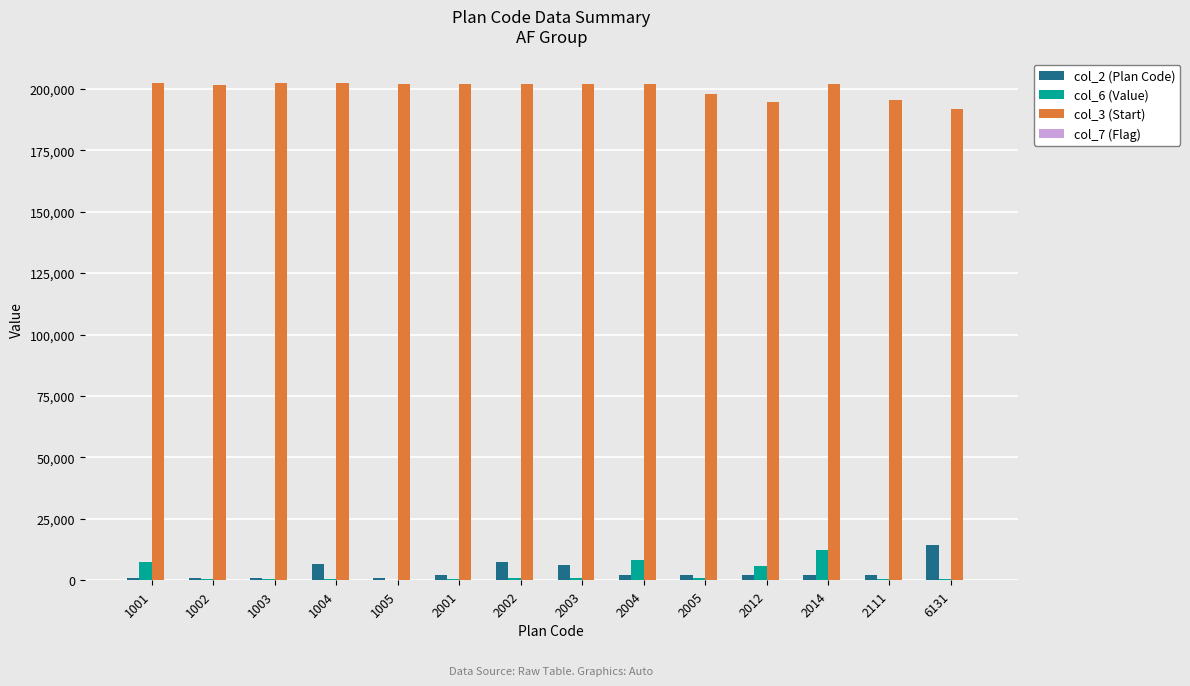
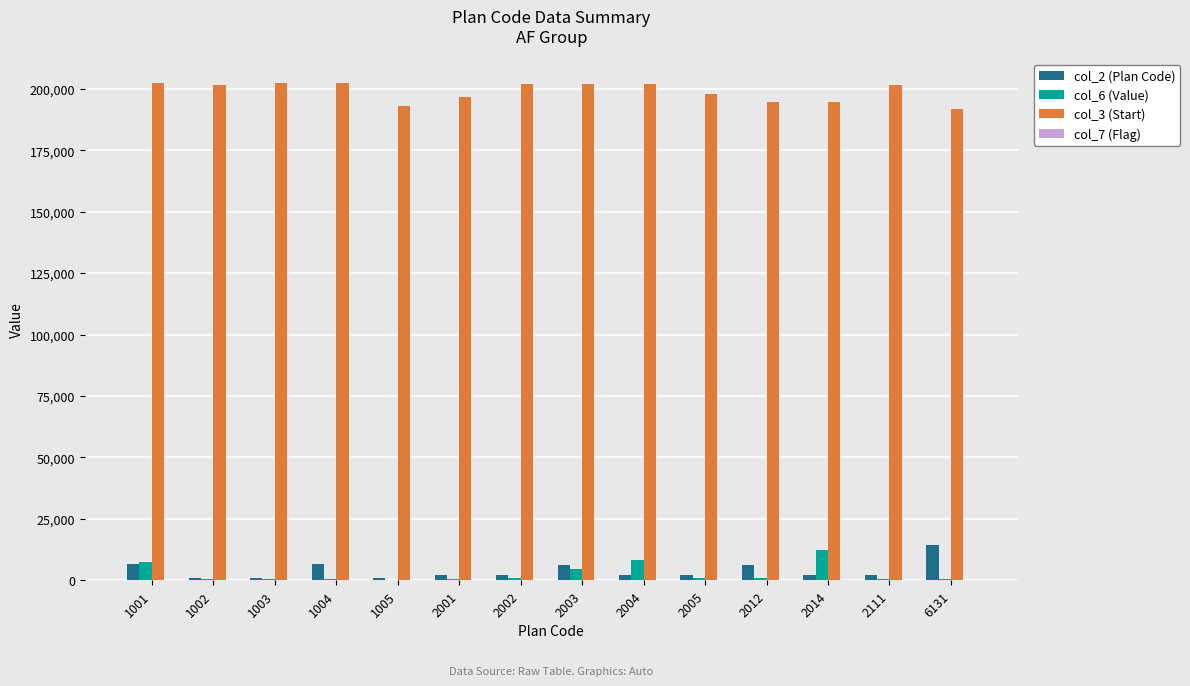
col_2 (Plan Code), 1001: 1,000 -> 7,000
col_3 (Start), 1005: 202,000 -> 193,000
col_3 (Start), 2001: 202,000 -> 197,000
col_2 (Plan Code), 2002: 7,000 -> 2,000
col_6 (Value), 2003: 1,000 -> 4,000
col_2 (Plan Code), 2012: 2,000 -> 6,000
col_6 (Value), 2012: 6,000 -> 1,000
col_3 (Start), 2014: 202,000 -> 195,000
col_3 (Start), 2111: 196,000 -> 202,000
